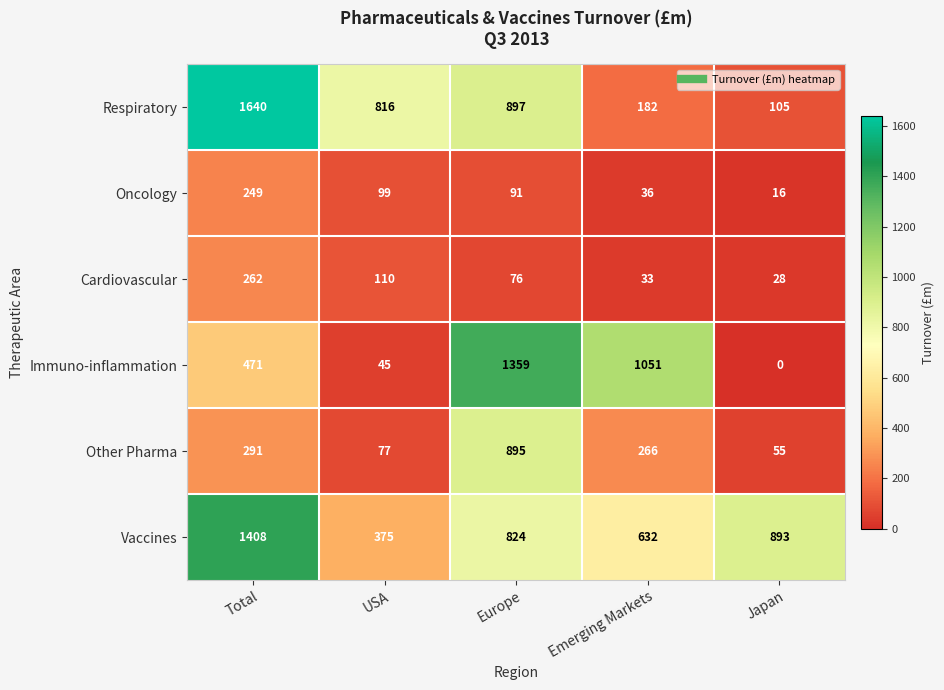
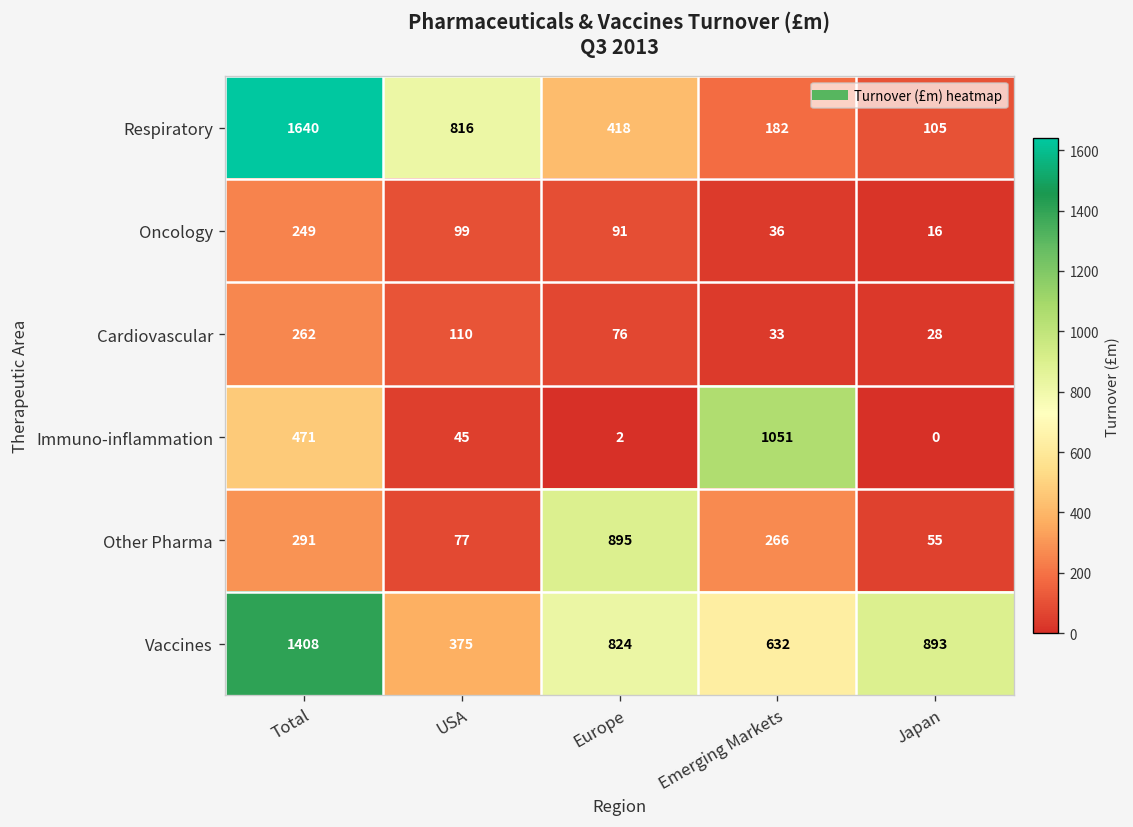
Respiratory, Europe: 897 -> 418
Immuno-inflammation, Europe: 1359 -> 2
